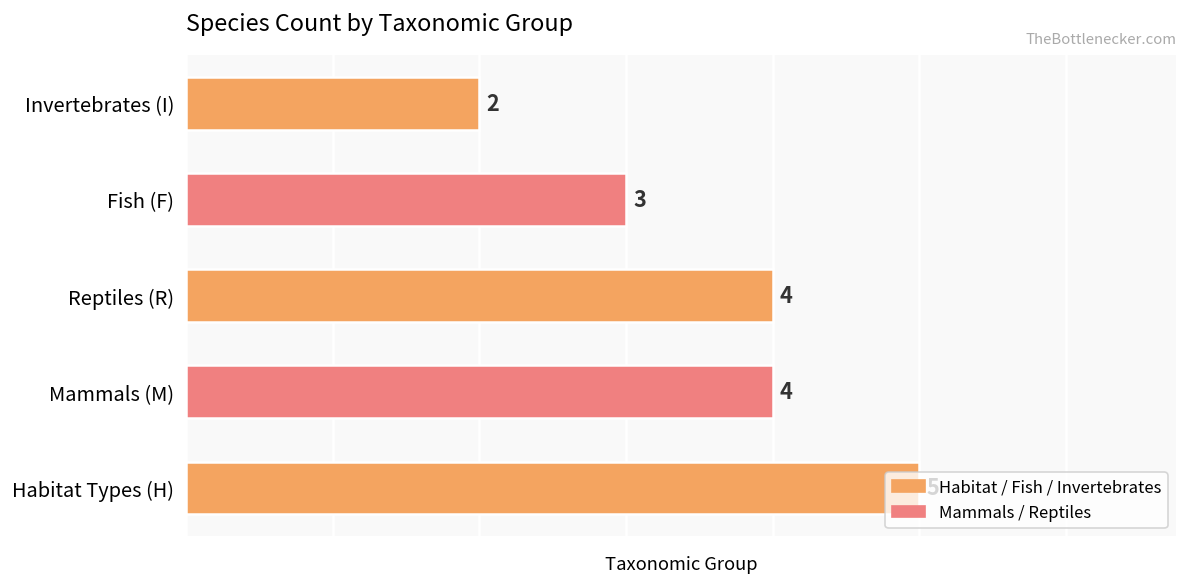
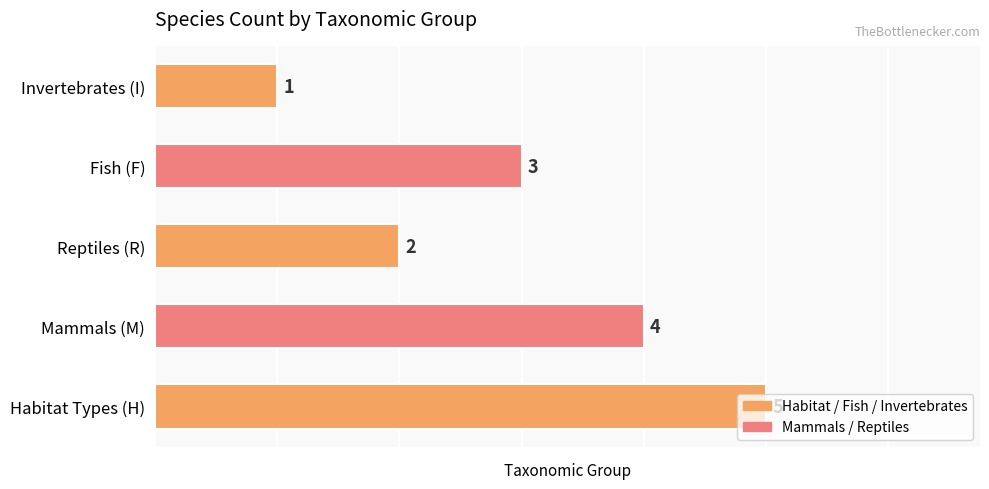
Invertebrates (I): 2 -> 1
Reptiles (R): 4 -> 2
